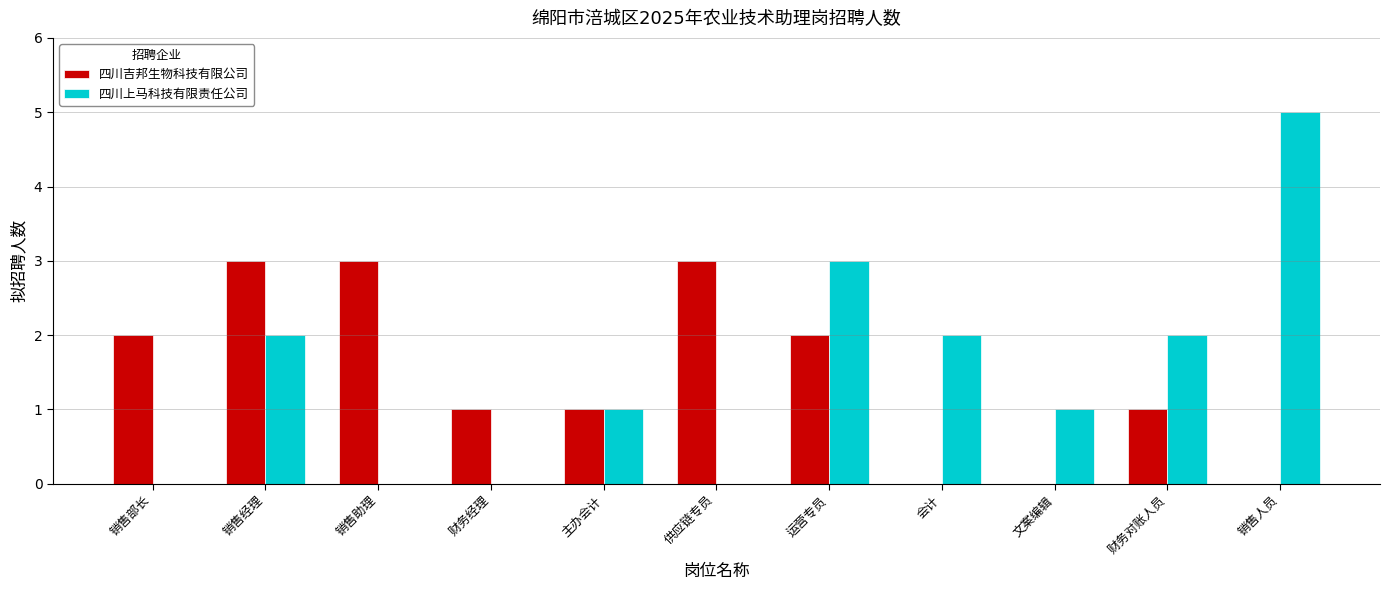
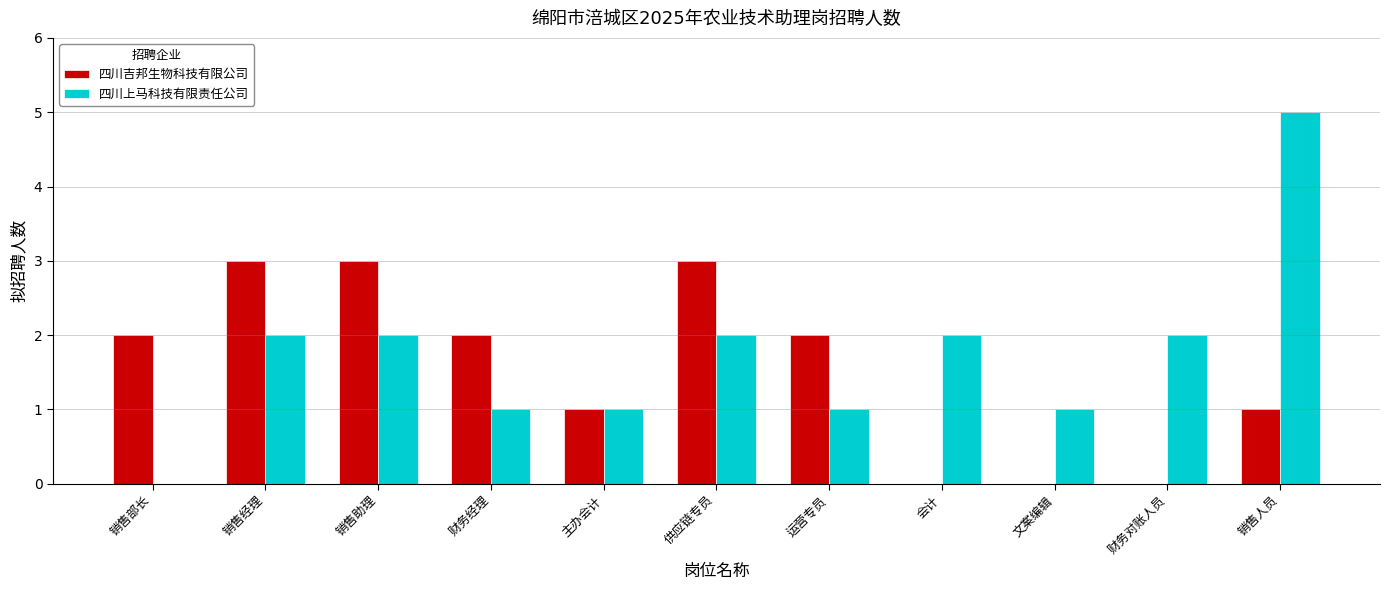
四川上马科技有限责任公司, 销售助理: 0 -> 2
四川吉邦生物科技有限公司, 财务经理: 1 -> 2
四川上马科技有限责任公司, 财务经理: 0 -> 1
四川上马科技有限责任公司, 供应链专员: 0 -> 2
四川上马科技有限责任公司, 运营专员: 3 -> 1
四川吉邦生物科技有限公司, 财务对账人员: 1 -> 0
四川吉邦生物科技有限公司, 销售人员: 0 -> 1
